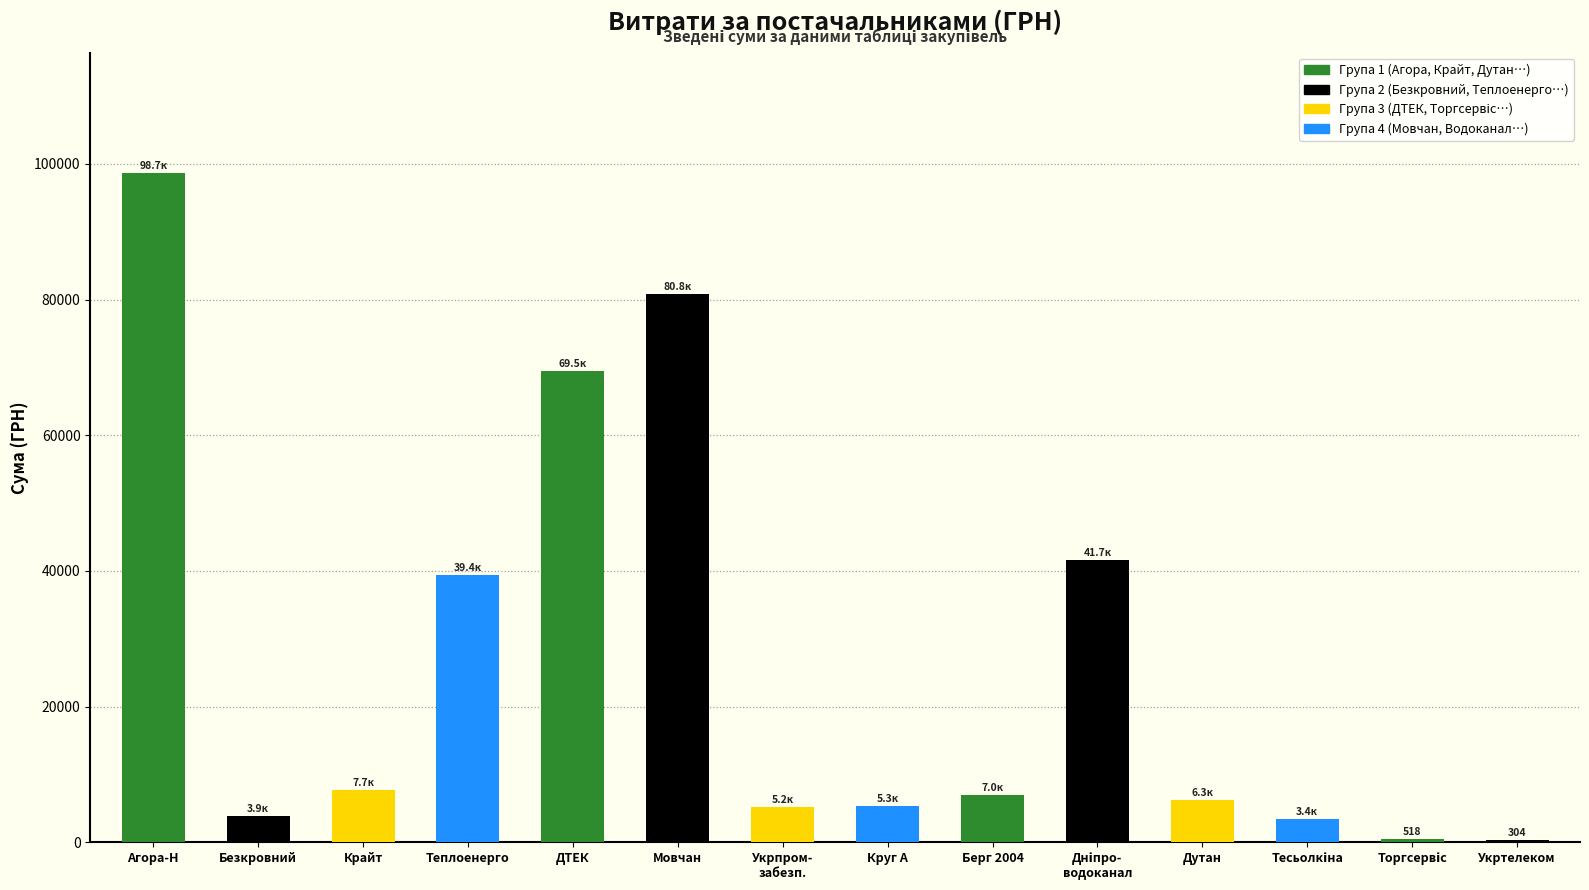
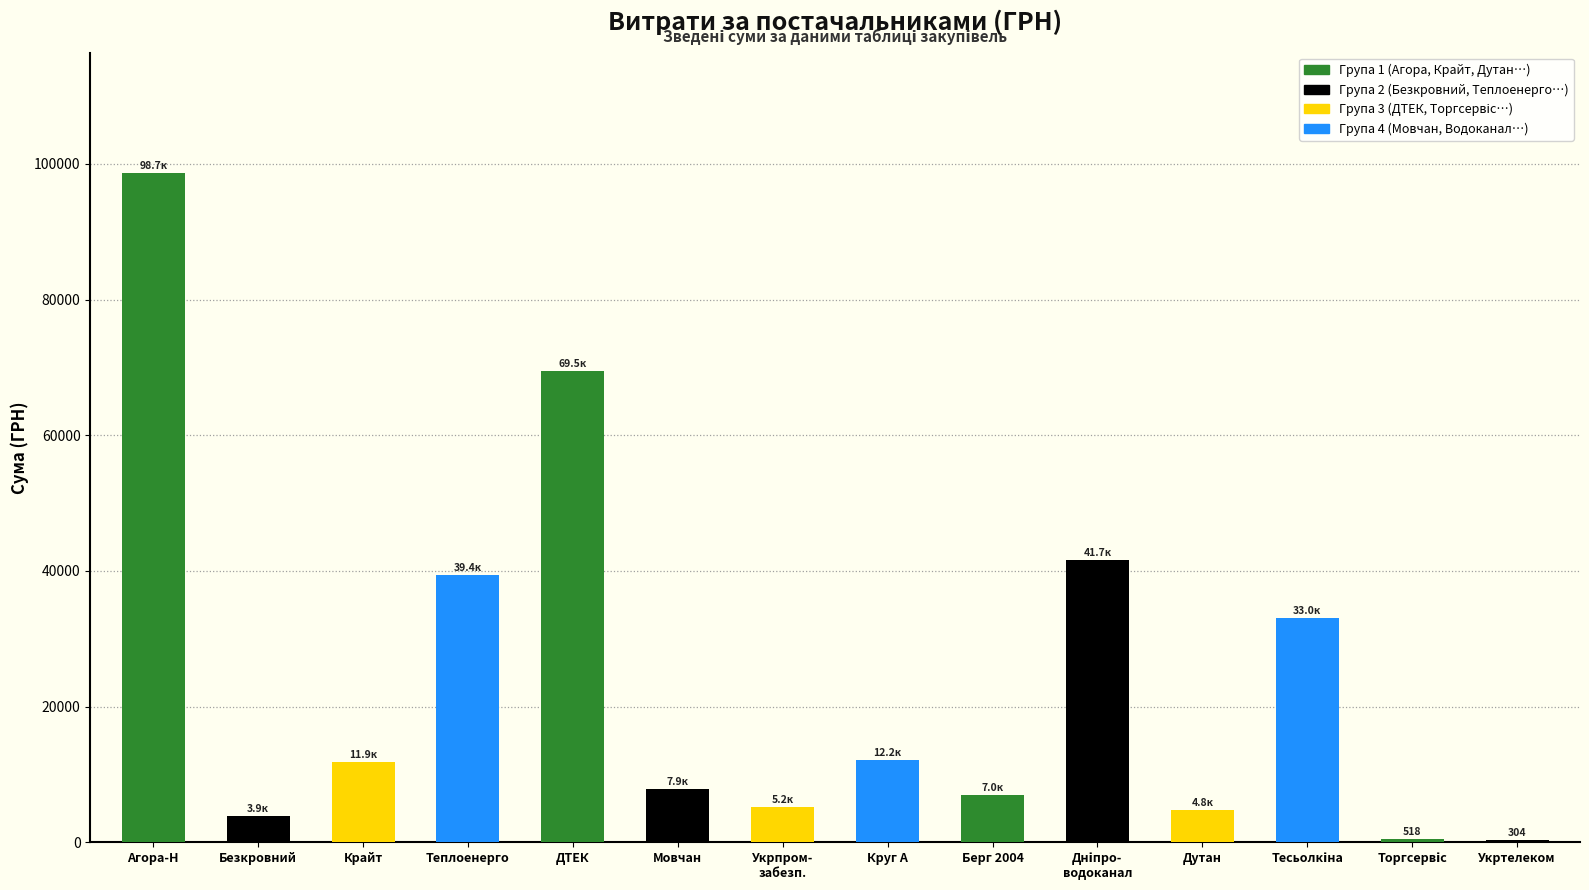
Крайт: 7.7к -> 11.9к
Мовчан: 80.8к -> 7.9к
Круг А: 5.3к -> 12.2к
Дутан: 6.3к -> 4.8к
Тесьолкіна: 3.4к -> 33.0к
